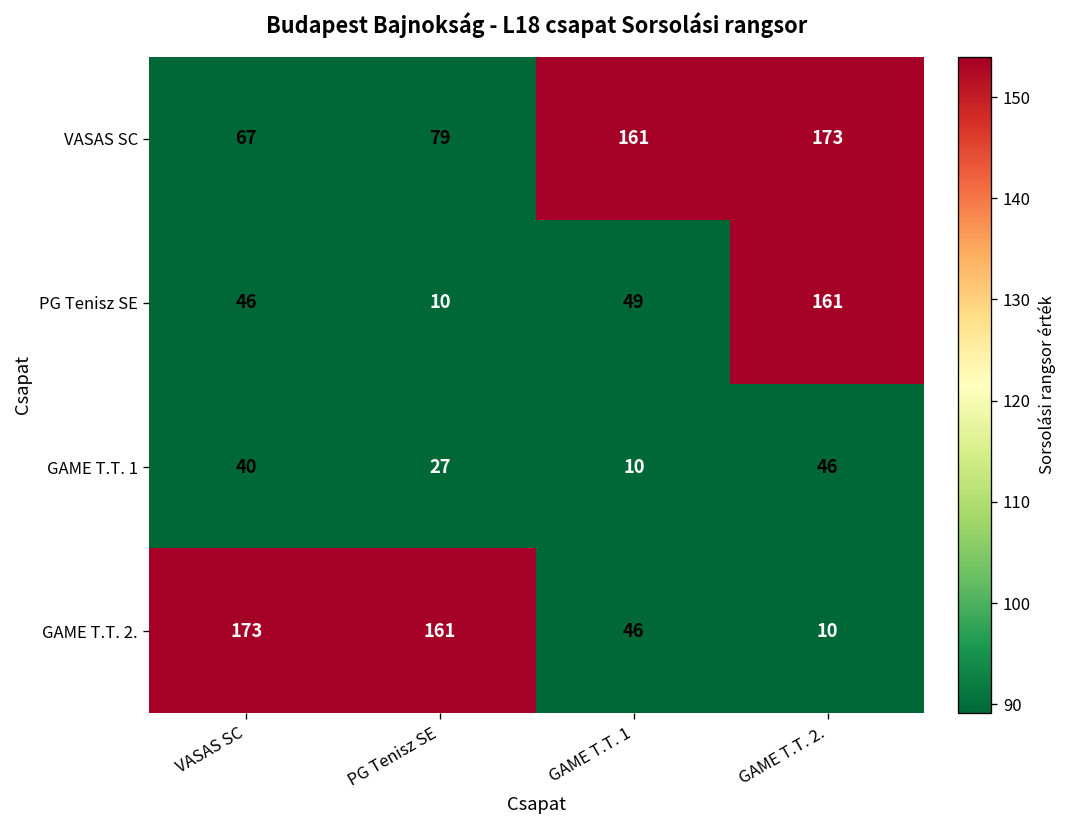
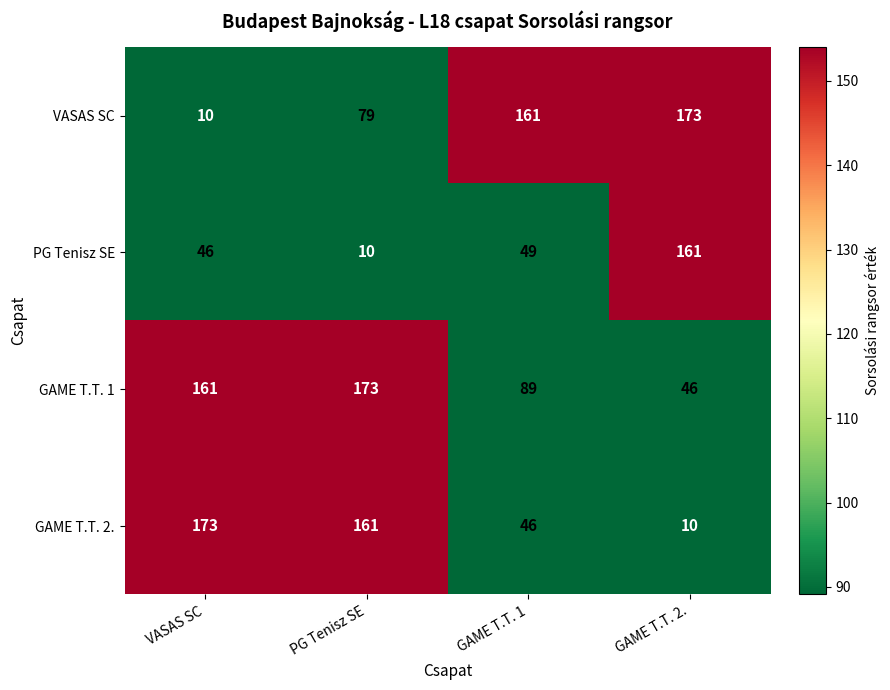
VASAS SC, VASAS SC: 67 -> 10
GAME T.T. 1, VASAS SC: 40 -> 161
GAME T.T. 1, PG Tenisz SE: 27 -> 173
GAME T.T. 1, GAME T.T. 1: 10 -> 89
